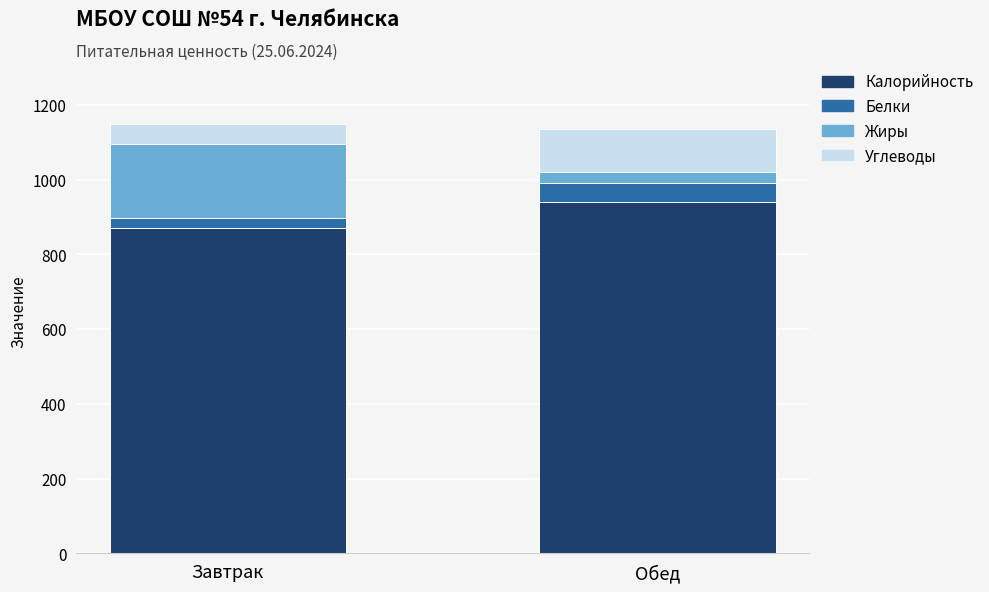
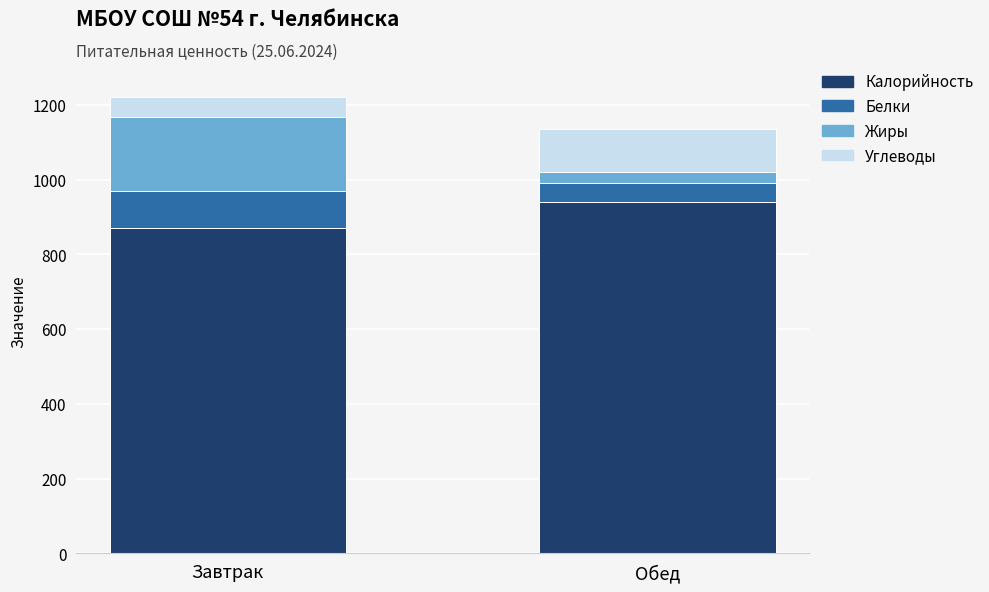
Белки, Завтрак: 30 -> 100
